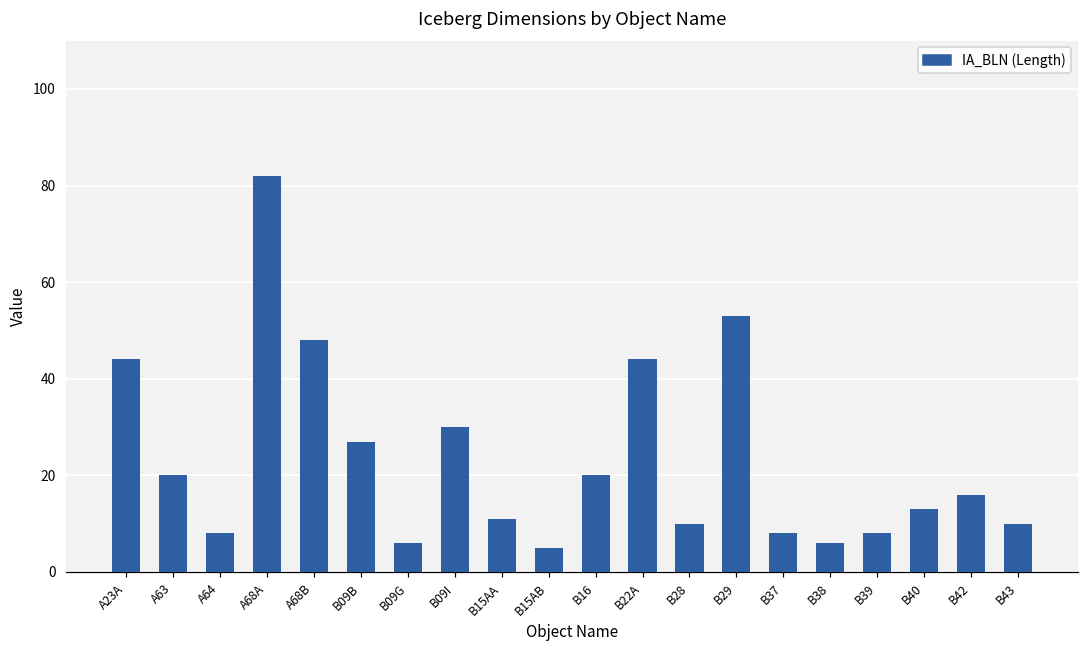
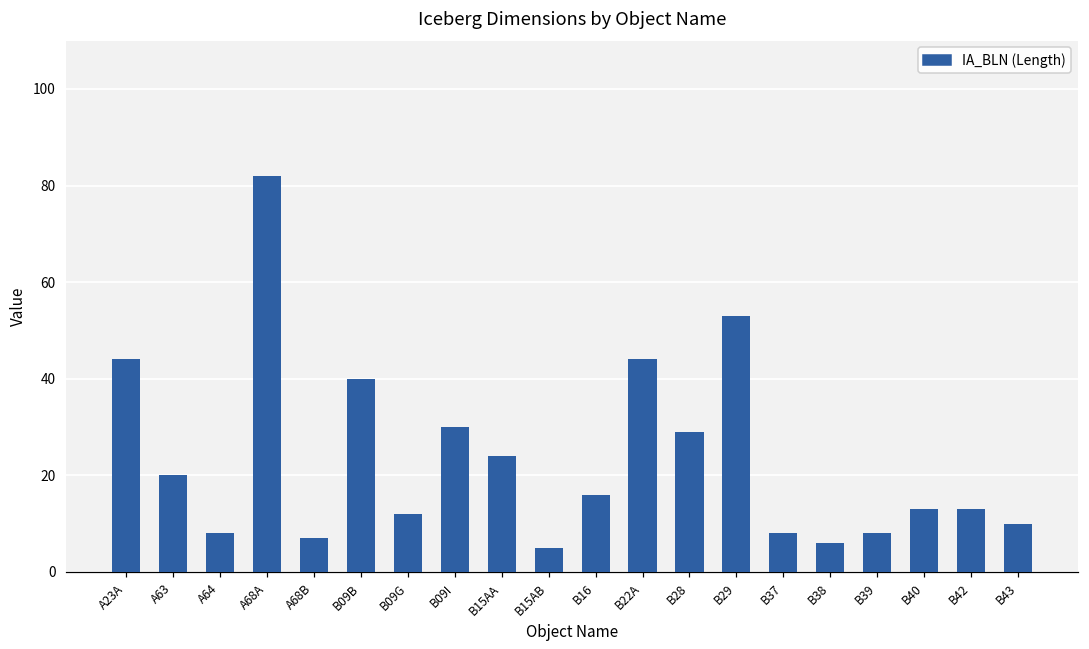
A68B: 48 -> 7
B09B: 27 -> 40
B09G: 6 -> 12
B15AA: 11 -> 24
B16: 20 -> 16
B28: 10 -> 29
B42: 16 -> 13
